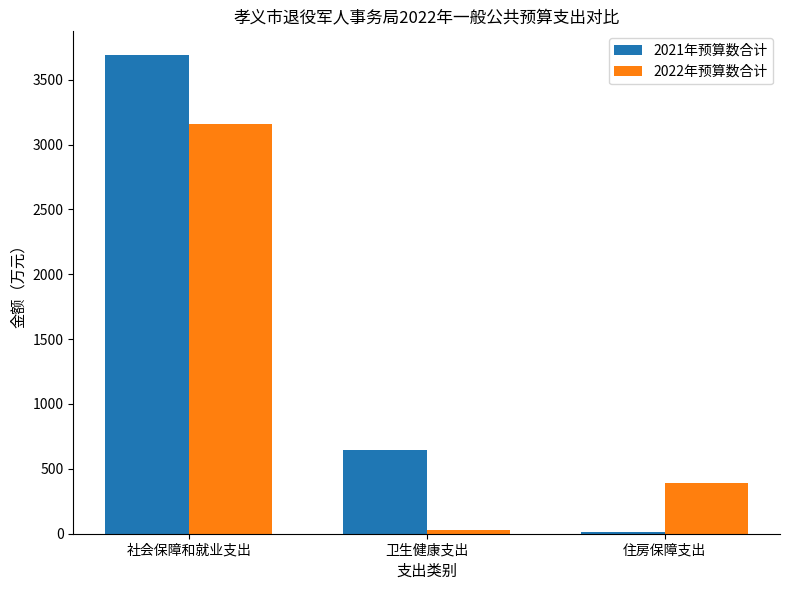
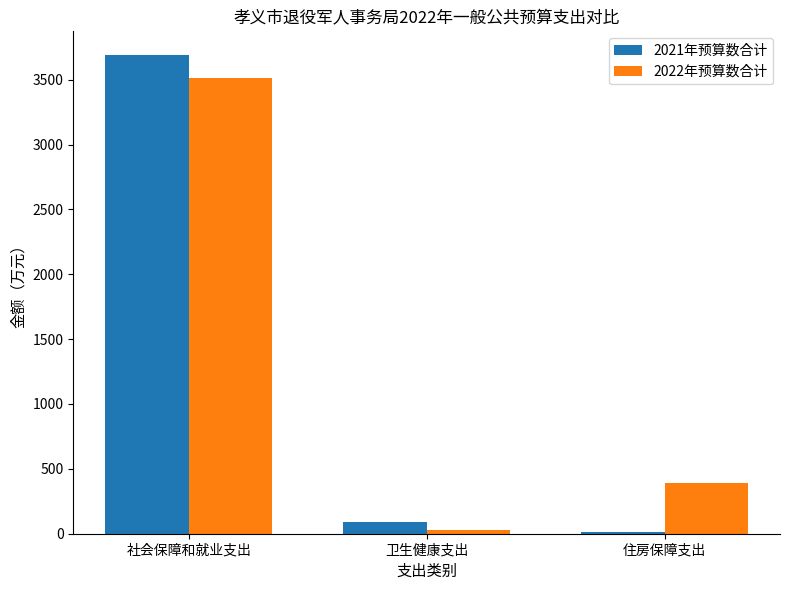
2022年预算数合计, 社会保障和就业支出: 3160 -> 3510
2021年预算数合计, 卫生健康支出: 640 -> 90
